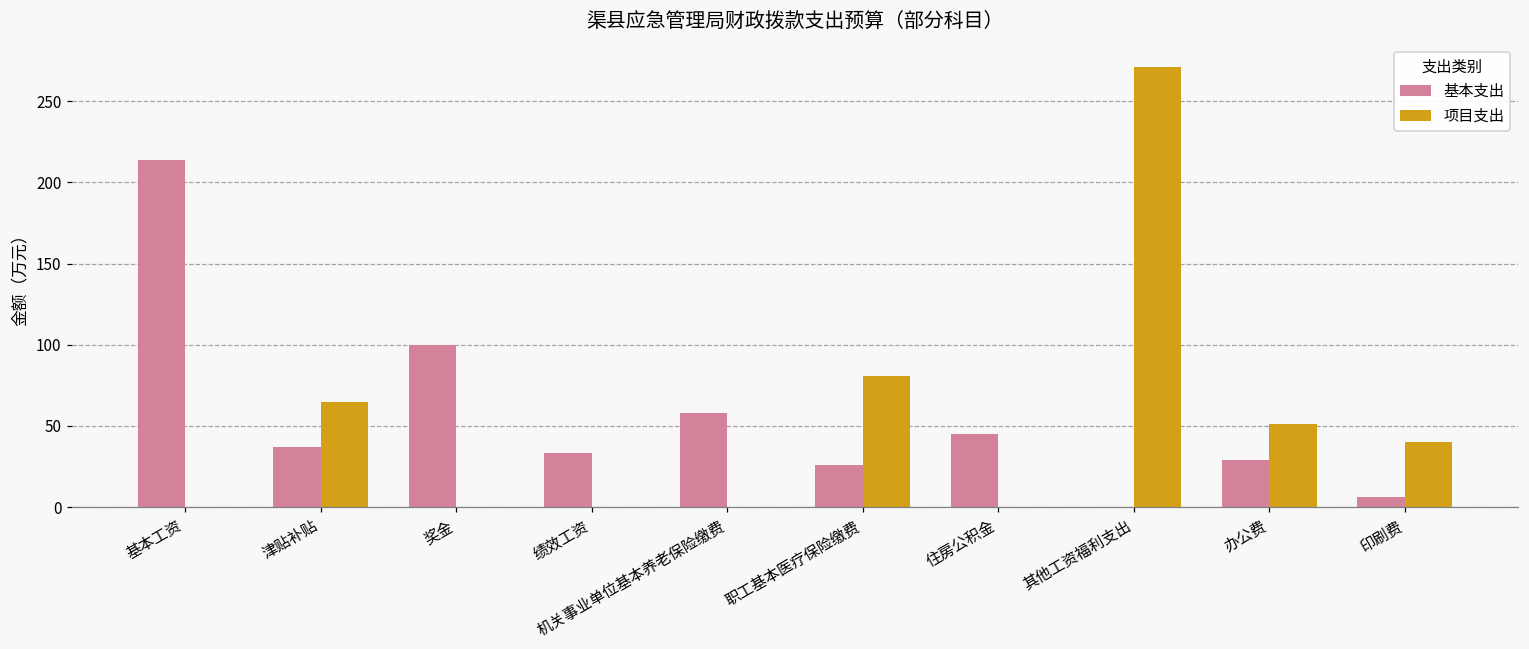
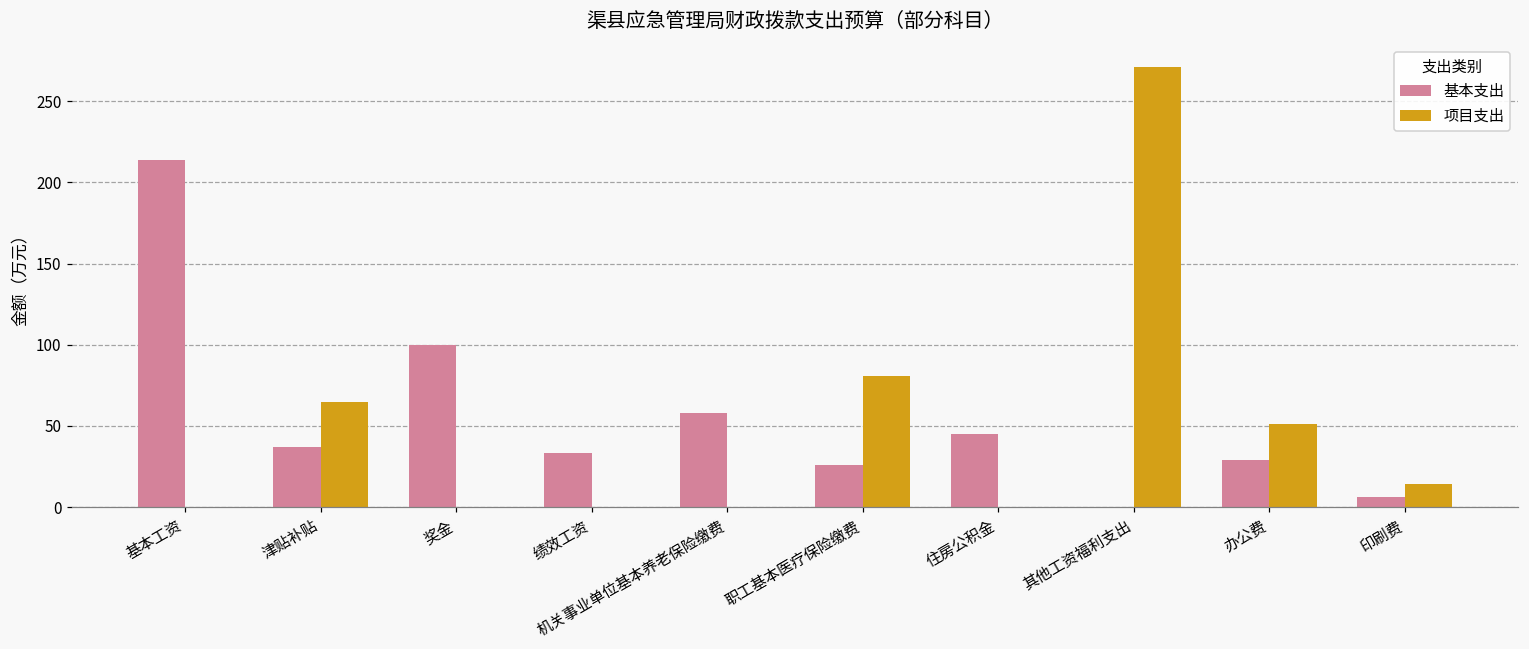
项目支出, 印刷费: 40 -> 14
